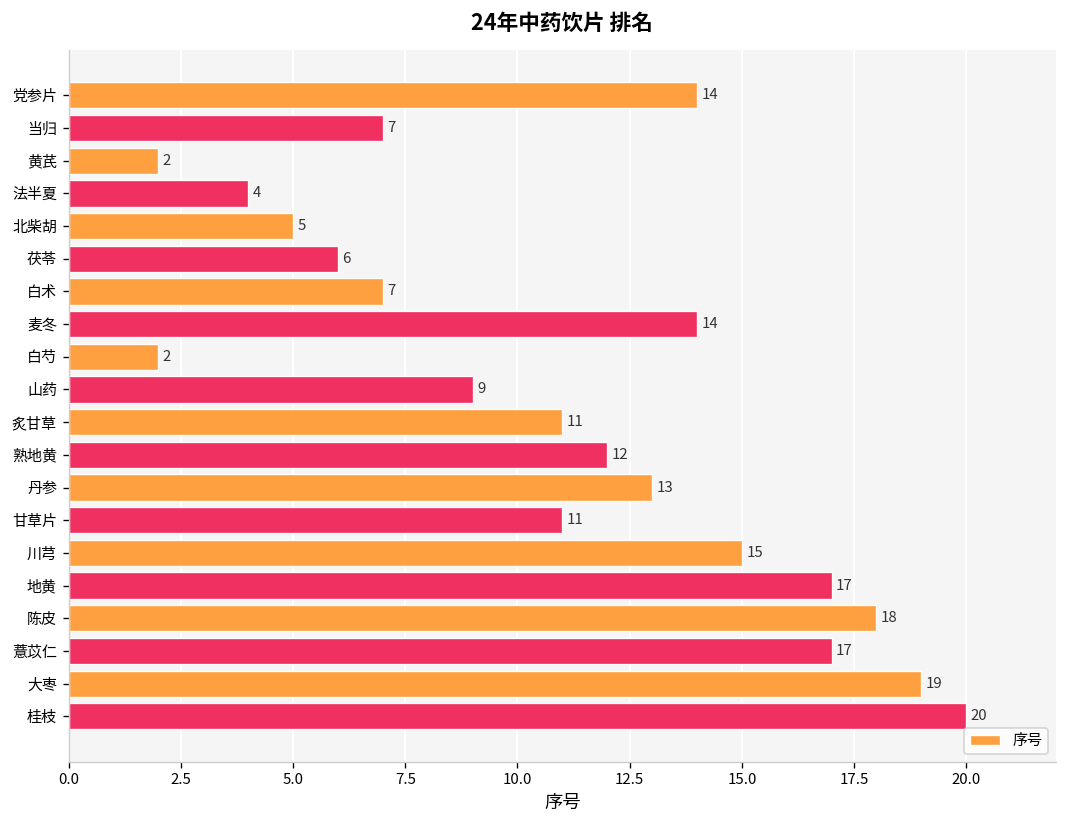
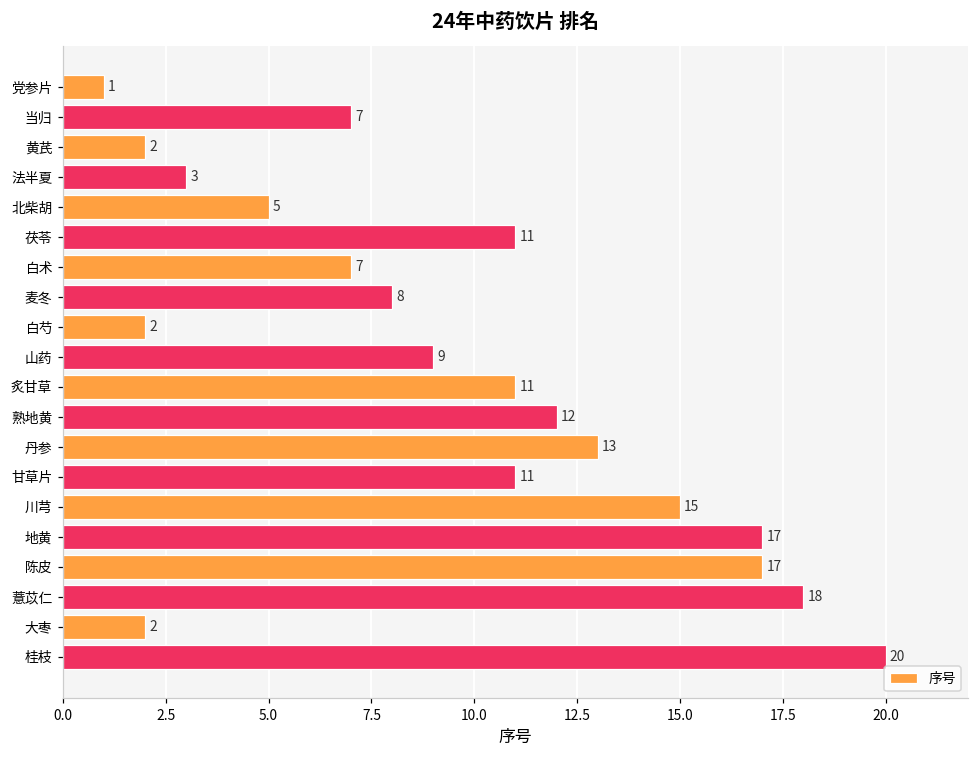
党参片: 14 -> 1
法半夏: 4 -> 3
茯苓: 6 -> 11
麦冬: 14 -> 8
陈皮: 18 -> 17
薏苡仁: 17 -> 18
大枣: 19 -> 2
